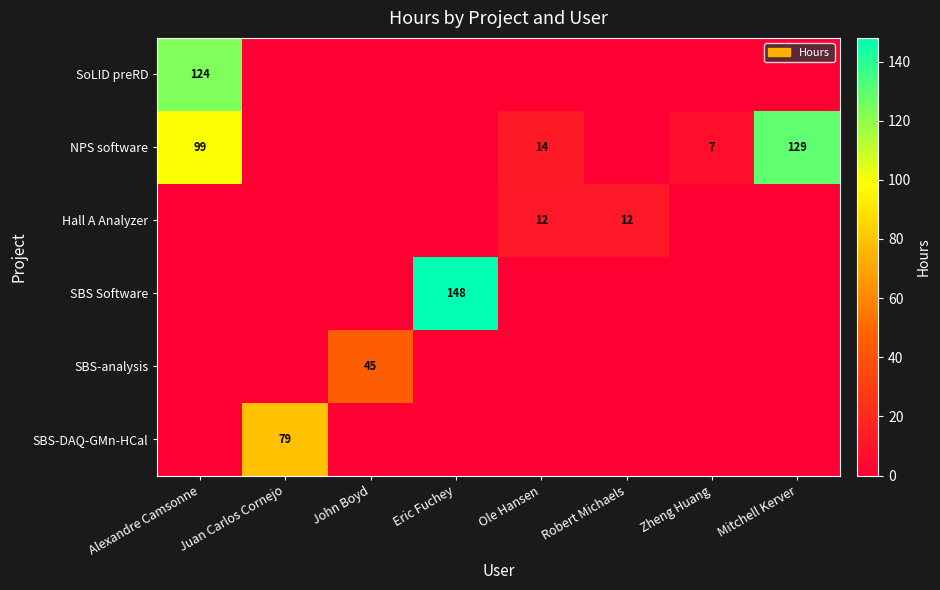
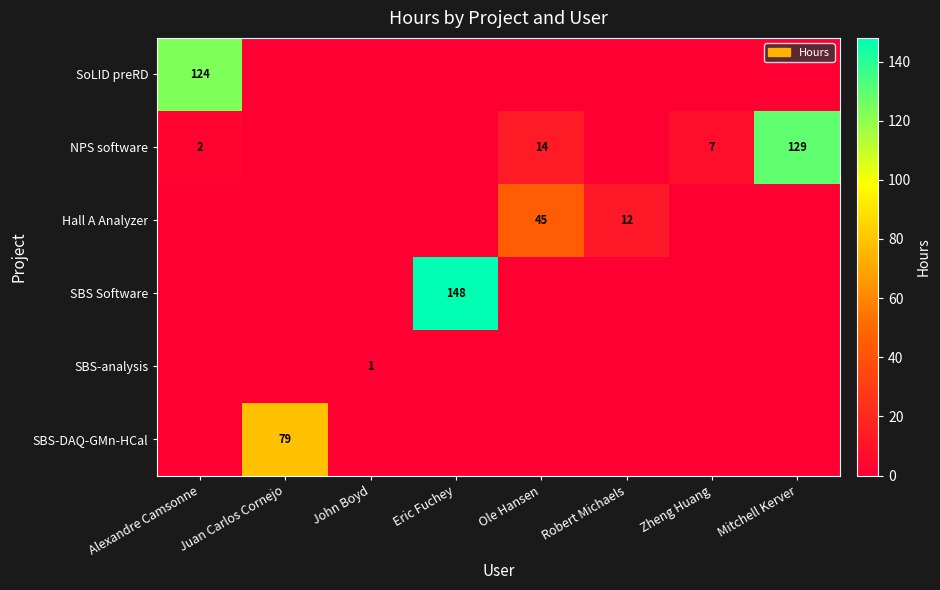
NPS software, Alexandre Camsonne: 99 -> 2
Hall A Analyzer, Ole Hansen: 12 -> 45
SBS-analysis, John Boyd: 45 -> 1
